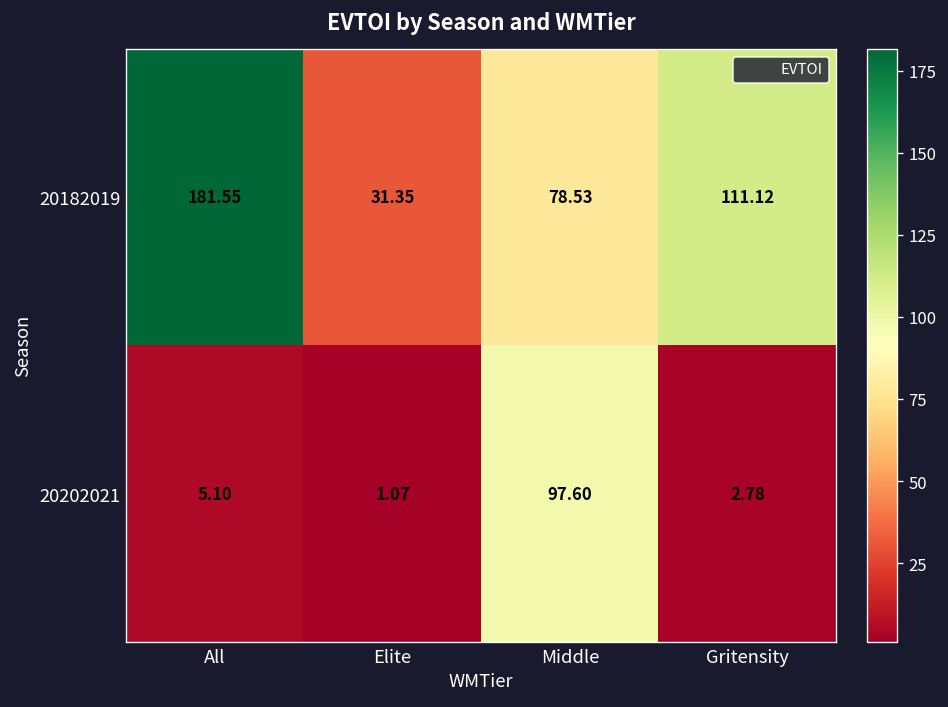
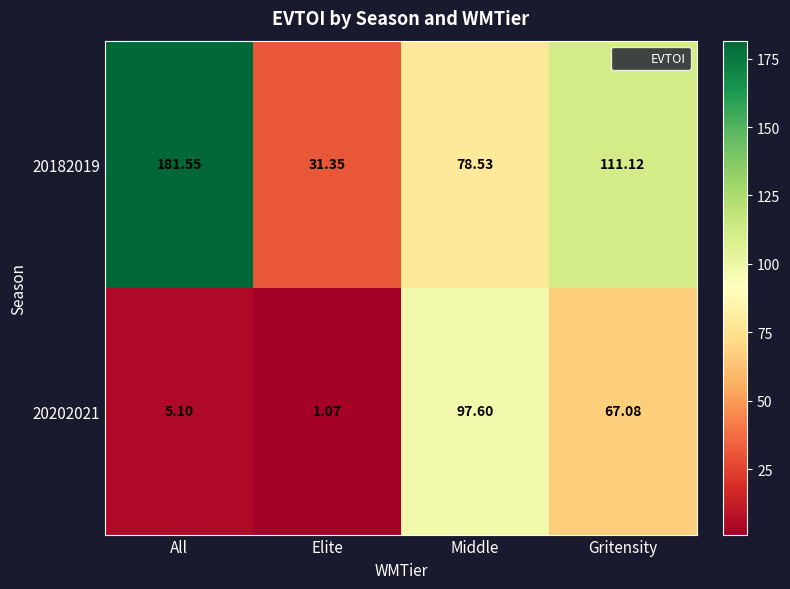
20202021, Gritensity: 2.78 -> 67.08
